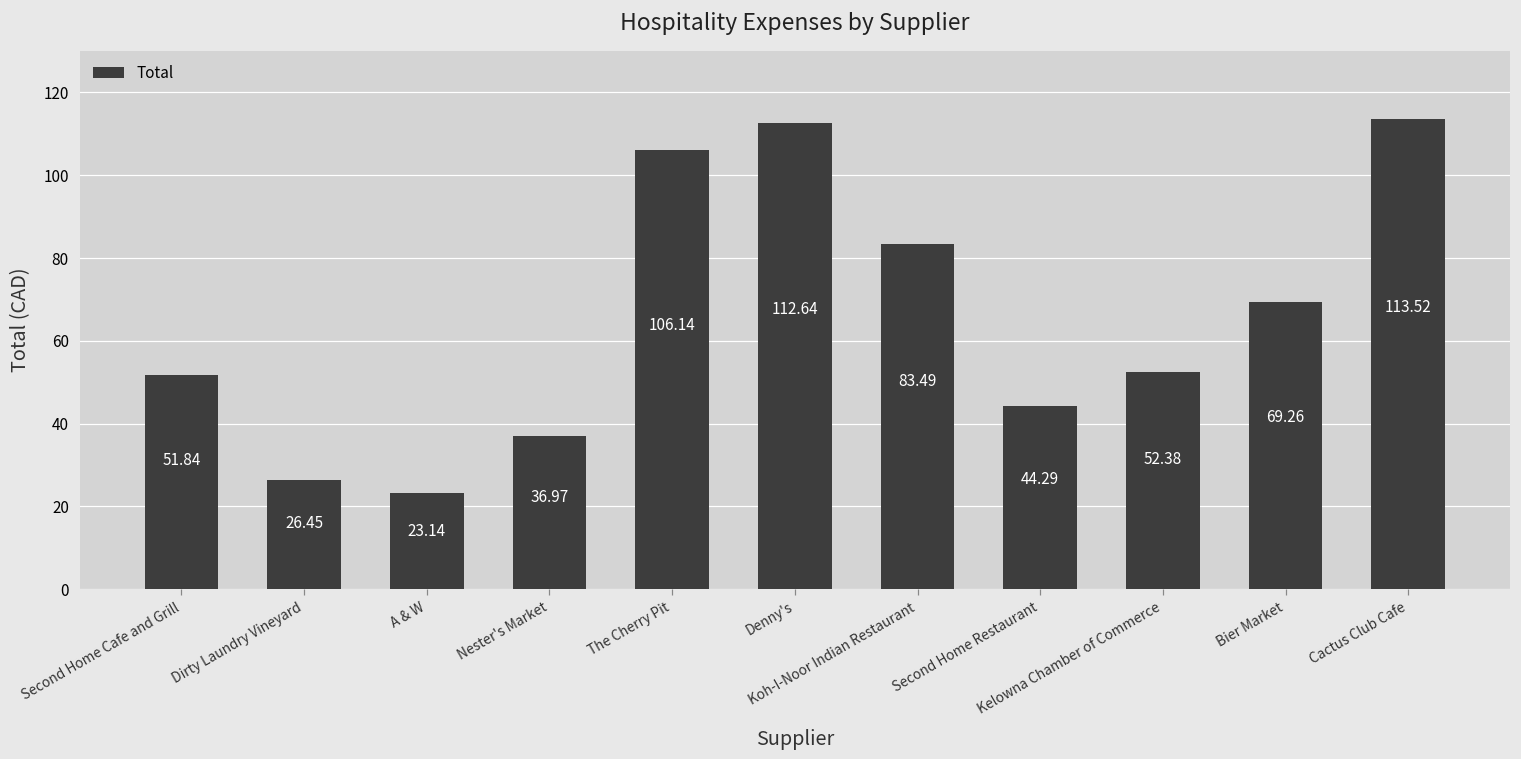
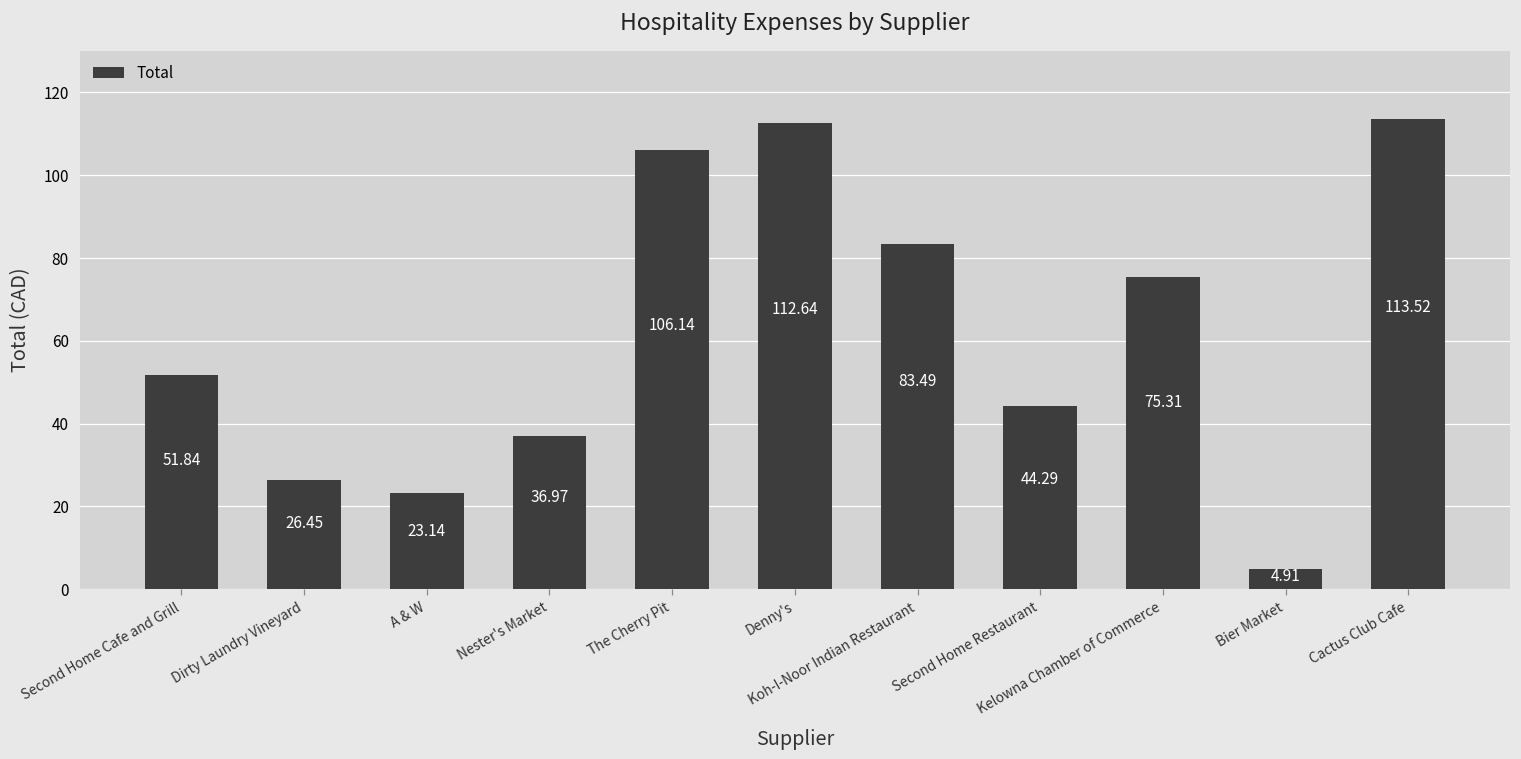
Kelowna Chamber of Commerce: 52.38 -> 75.31
Bier Market: 69.26 -> 4.91
